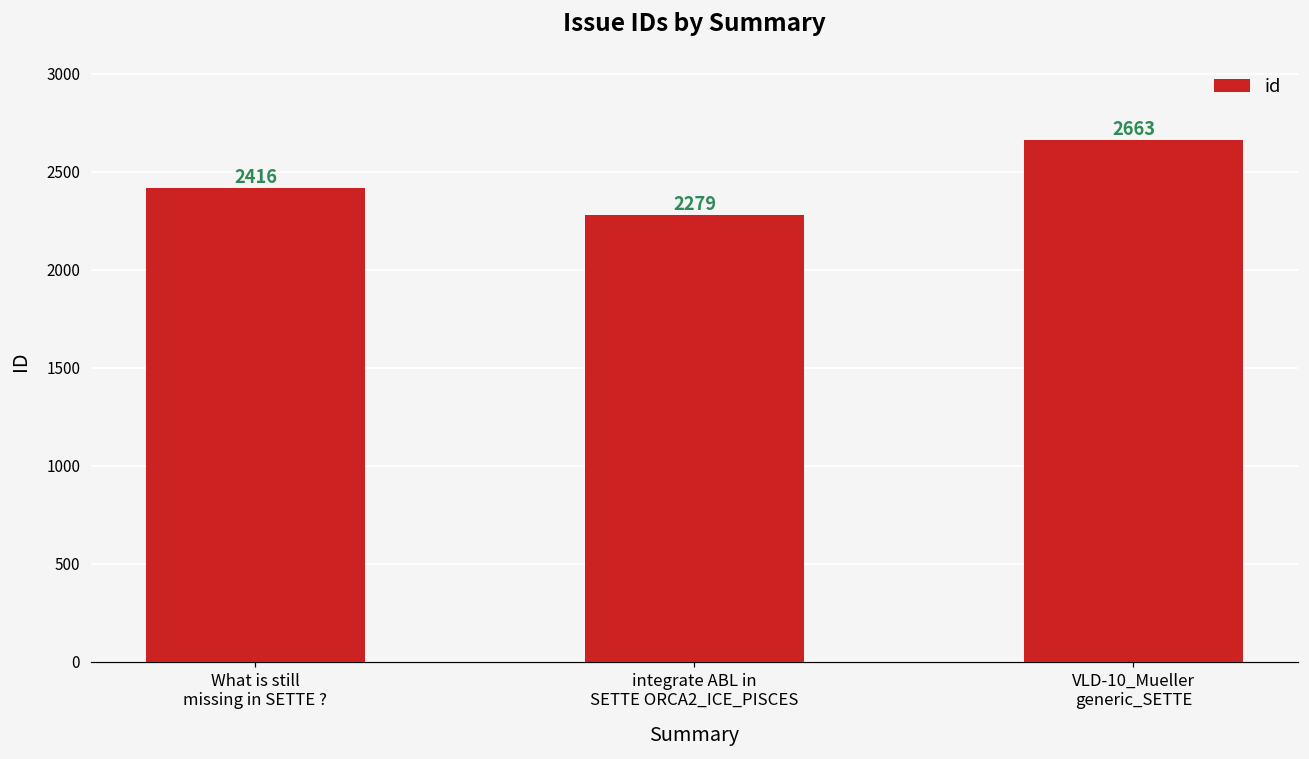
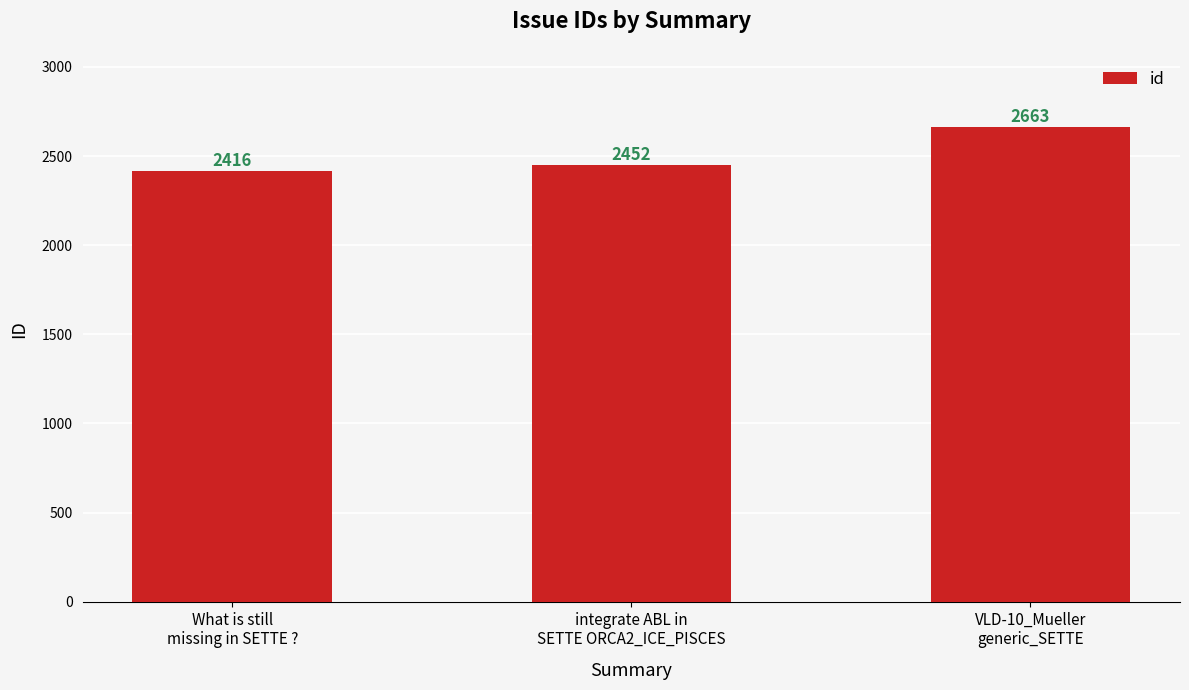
integrate ABL in SETTE ORCA2_ICE_PISCES: 2279 -> 2452
